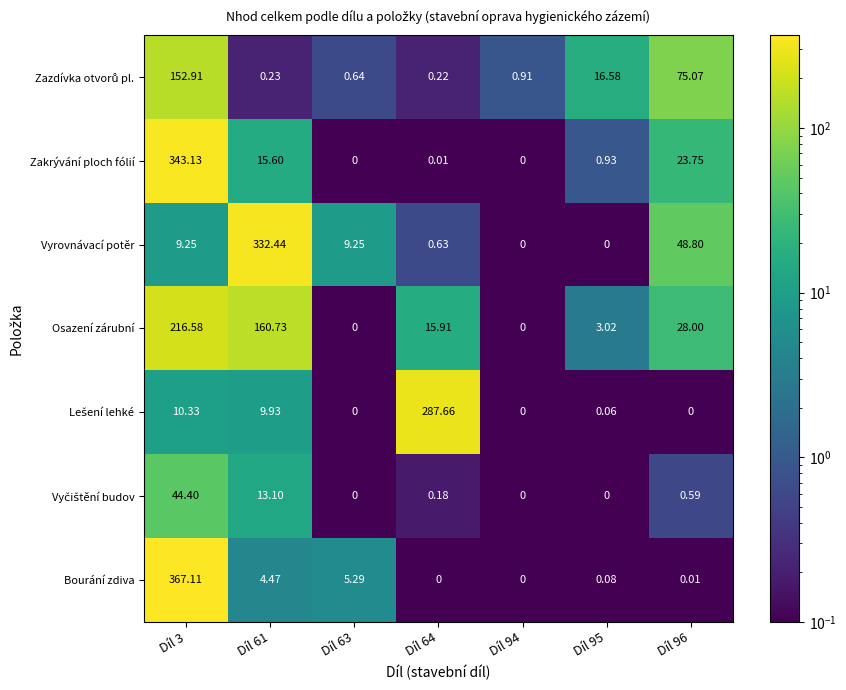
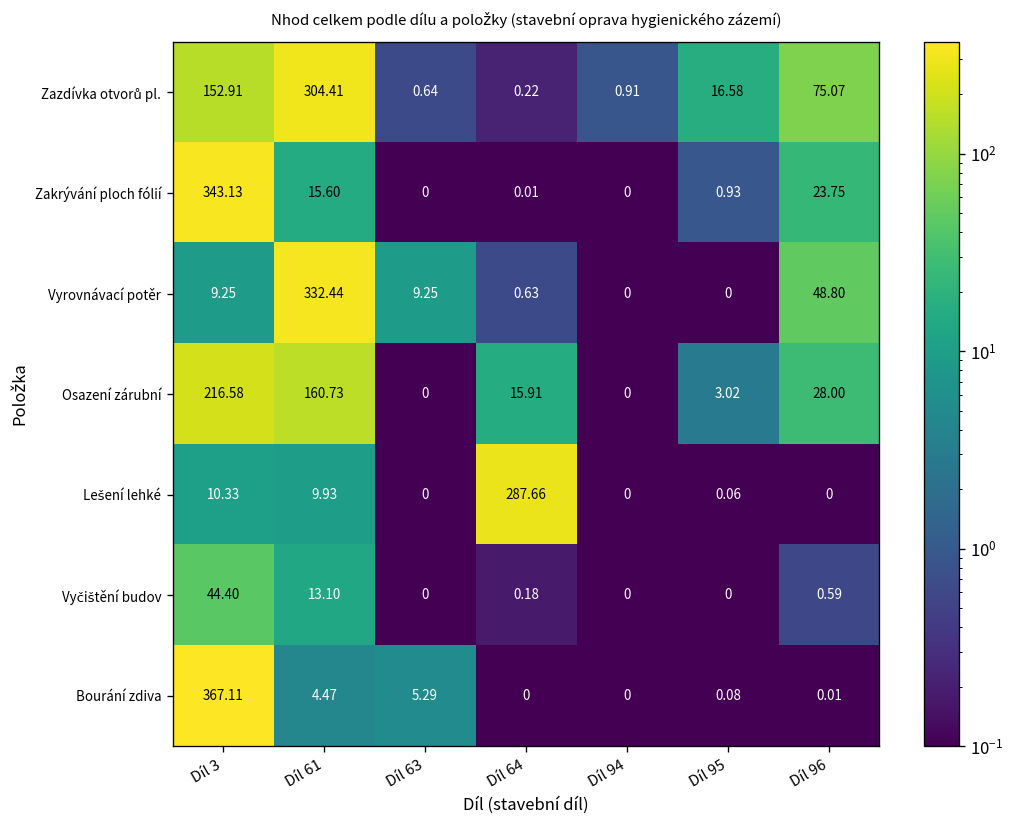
Zazdívka otvorů pl., Díl 61: 0.23 -> 304.41
